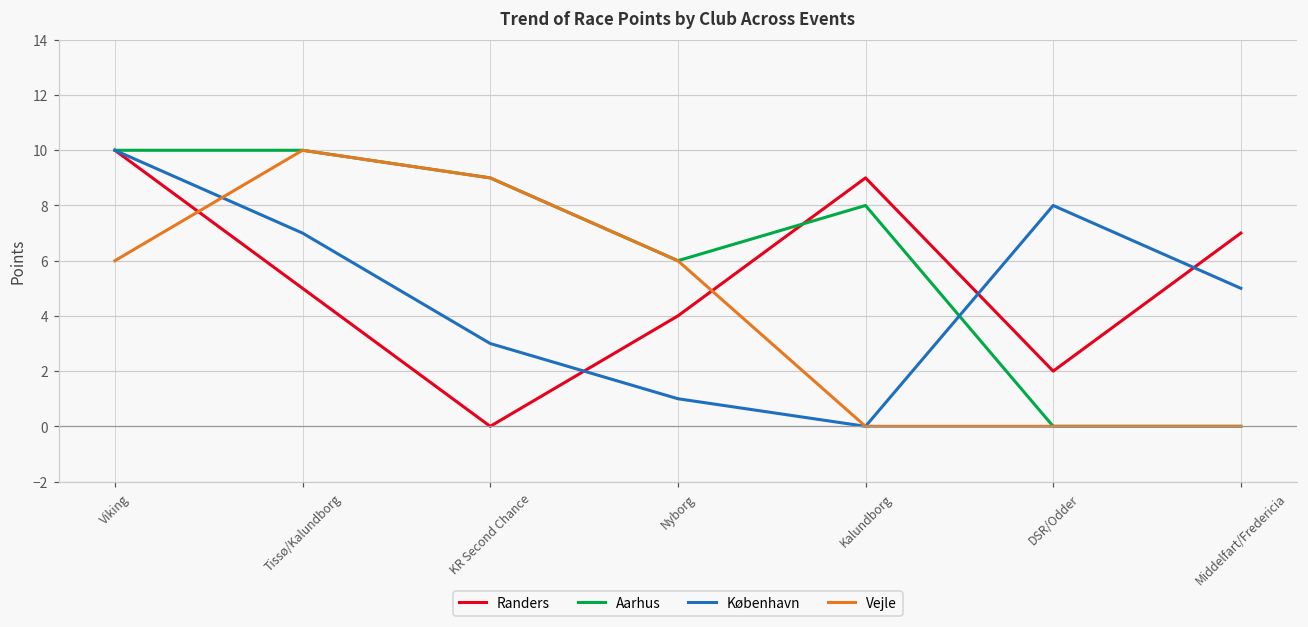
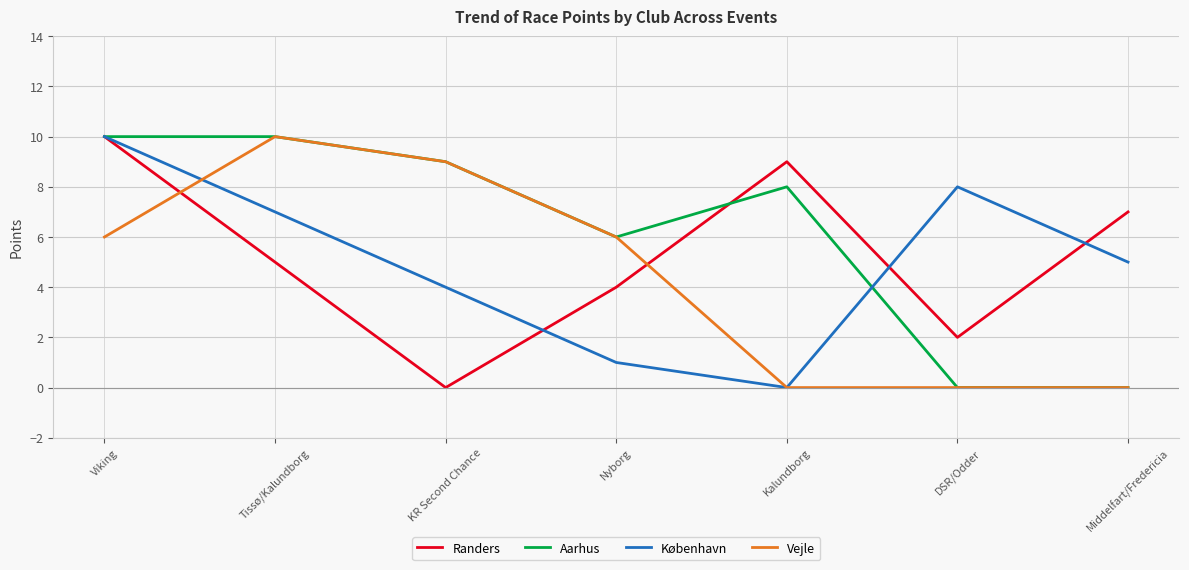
København, KR Second Chance: 3 -> 4
